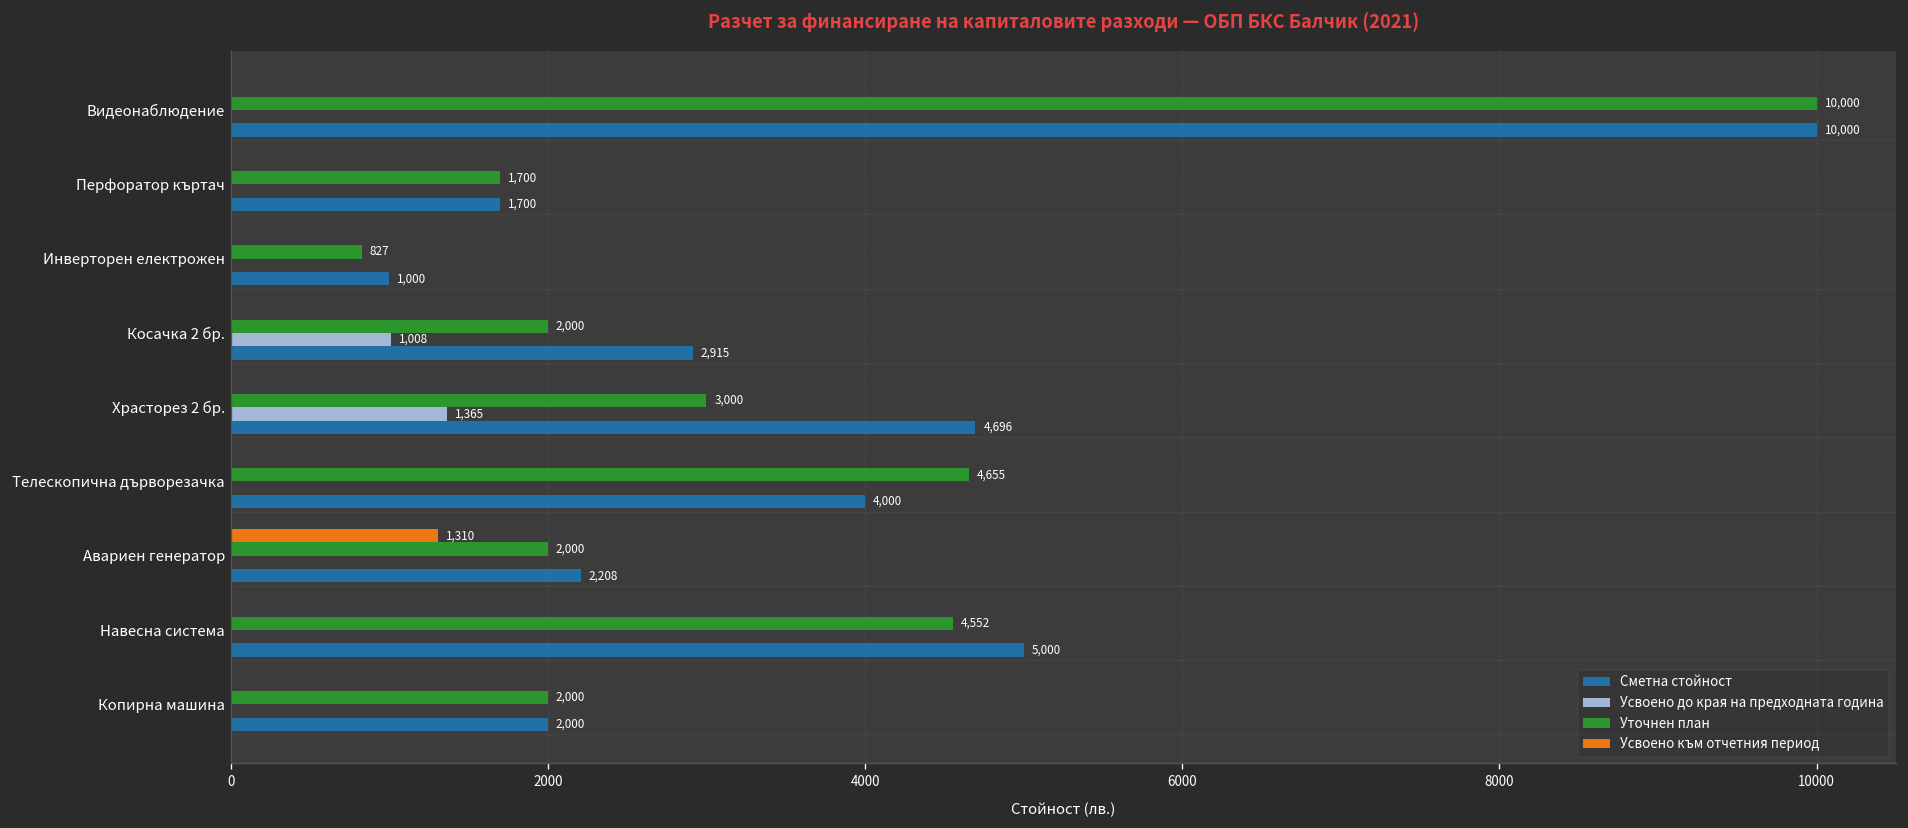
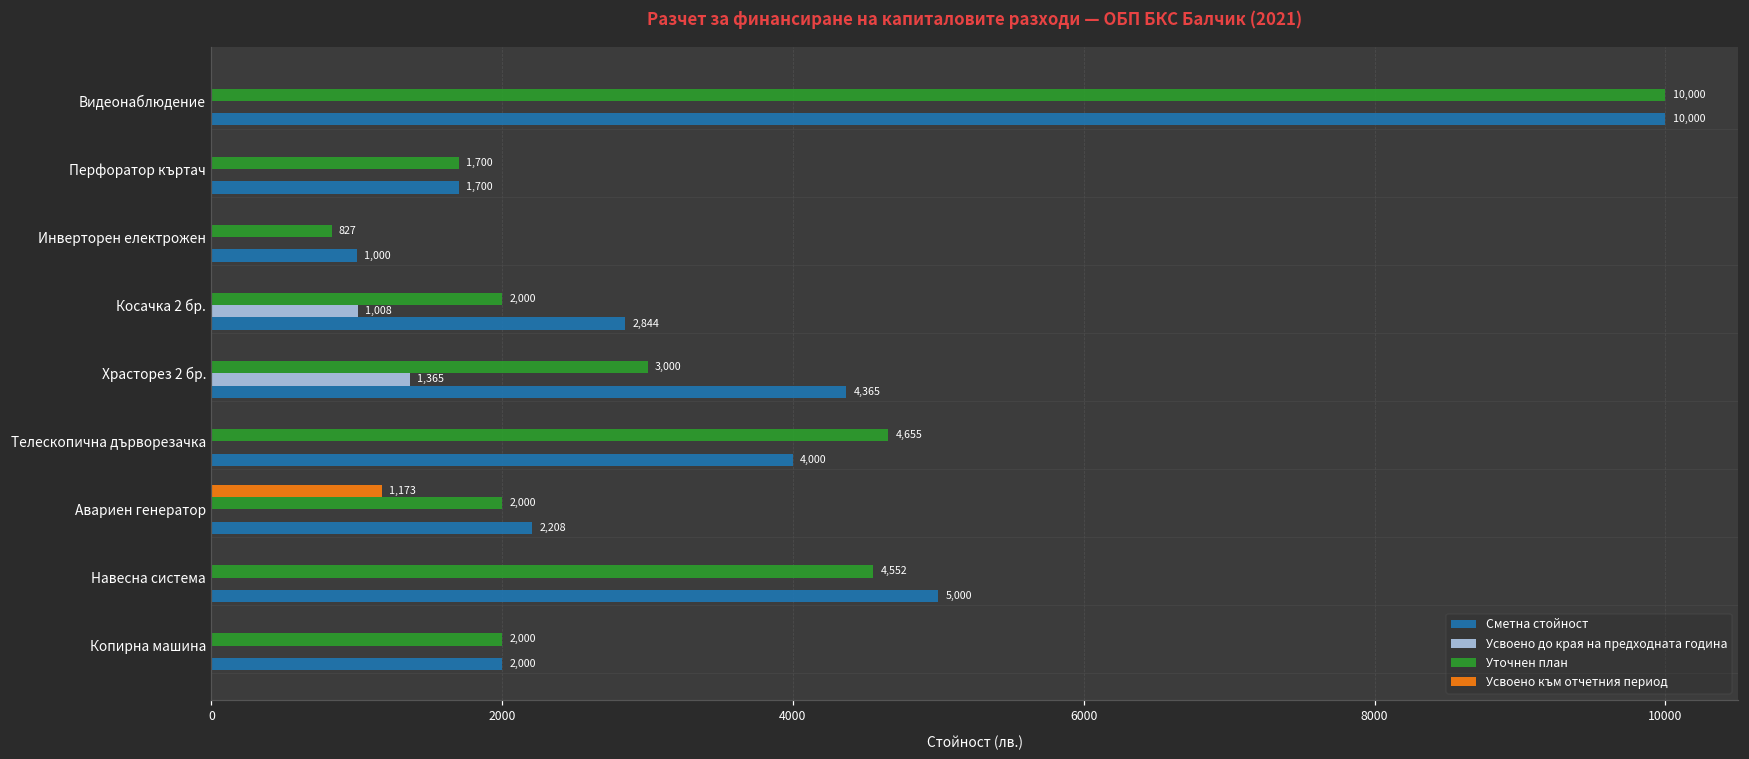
Сметна стойност, Косачка 2 бр.: 2,915 -> 2,844
Сметна стойност, Храсторез 2 бр.: 4,696 -> 4,365
Усвоено към отчетния период, Авариен генератор: 1,310 -> 1,173
